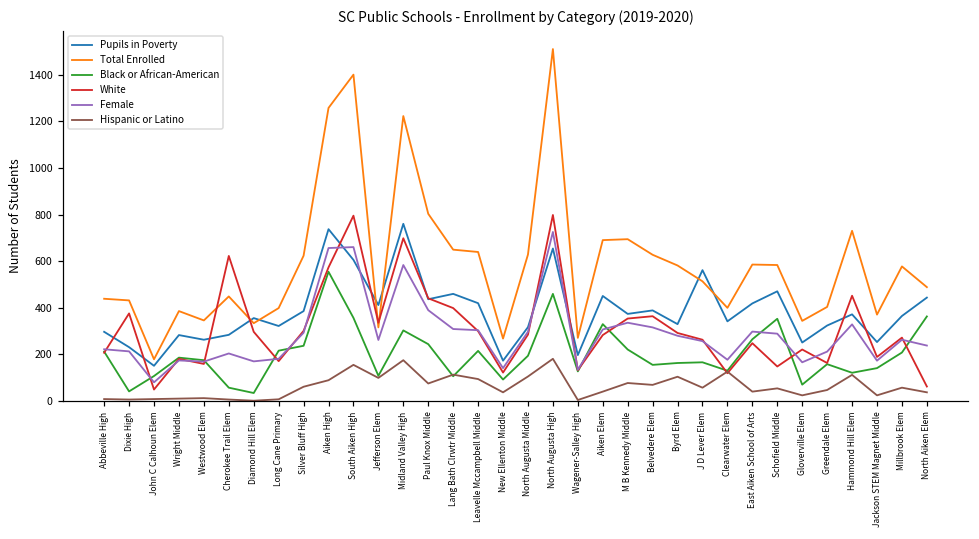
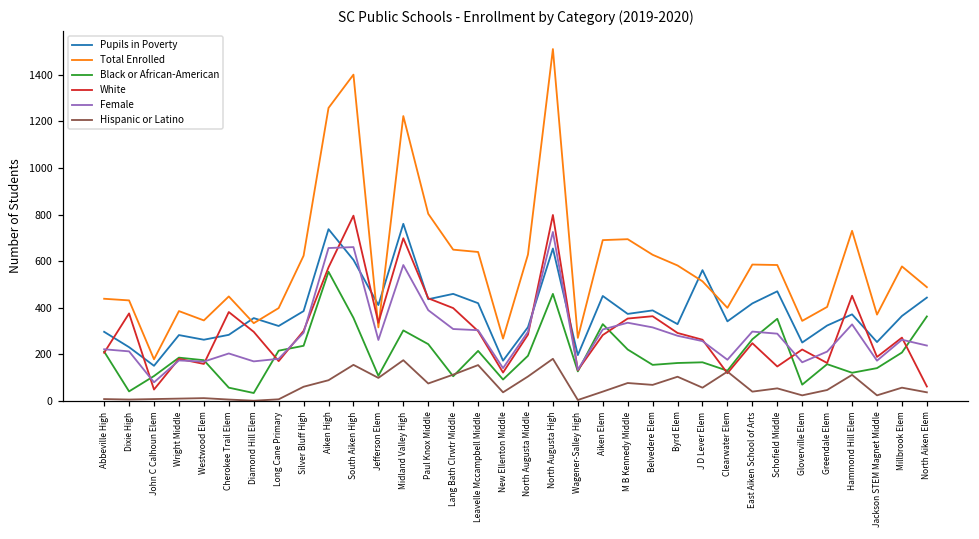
White, Cherokee Trail Elem: 620 -> 380
Hispanic or Latino, Leavelle Mccampbell Middle: 90 -> 150
